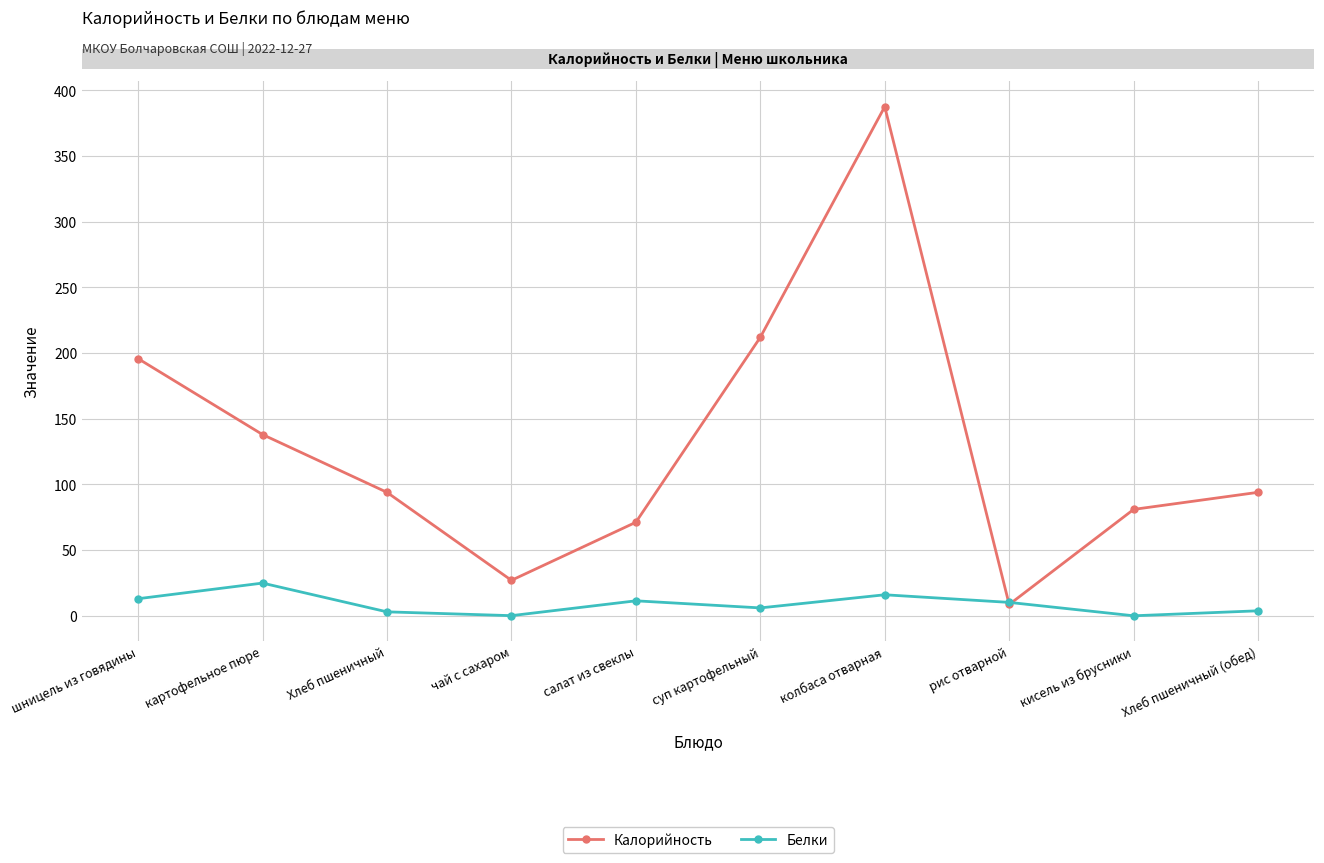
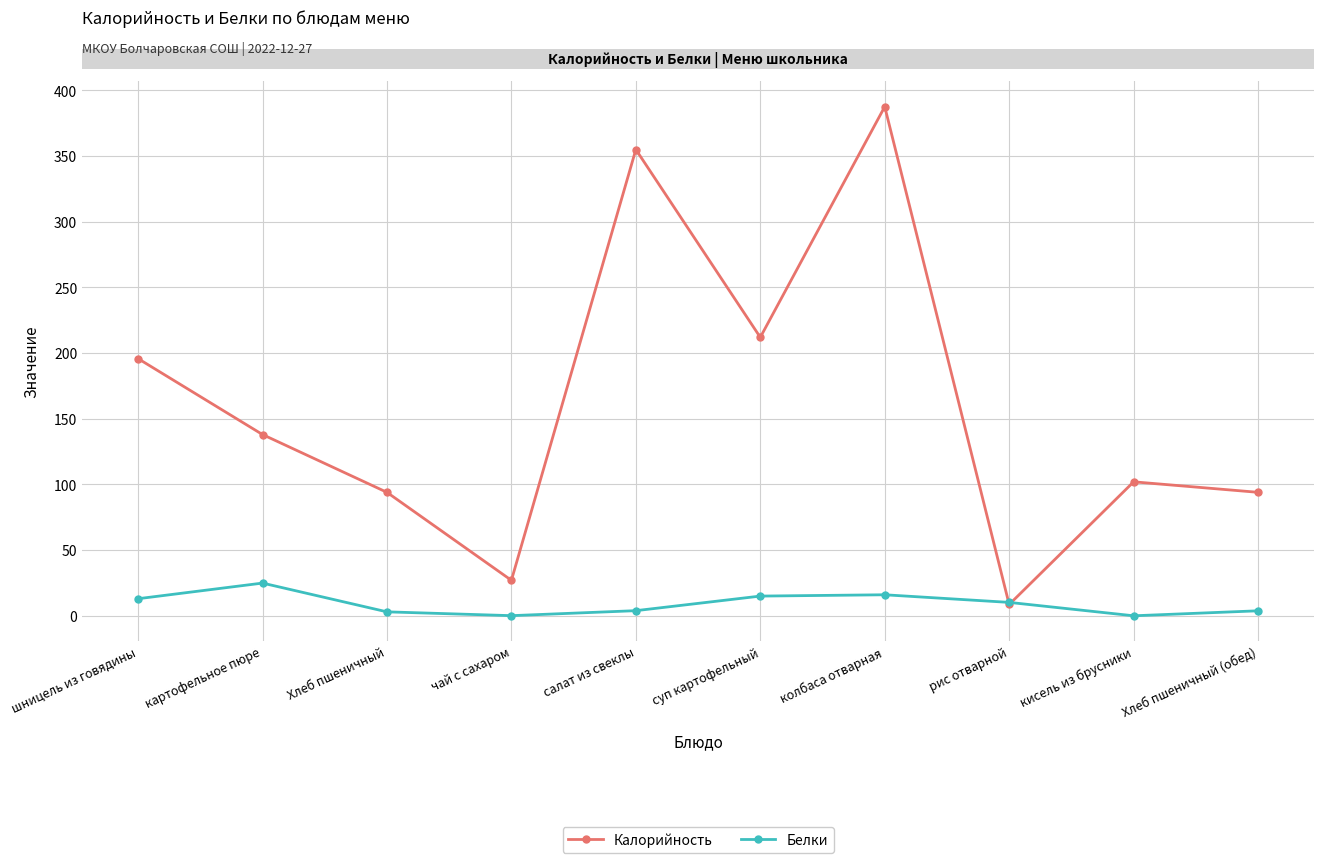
Калорийность, салат из свеклы: 71 -> 355
Белки, салат из свеклы: 11 -> 4
Белки, суп картофельный: 6 -> 15
Калорийность, кисель из брусники: 81 -> 102
